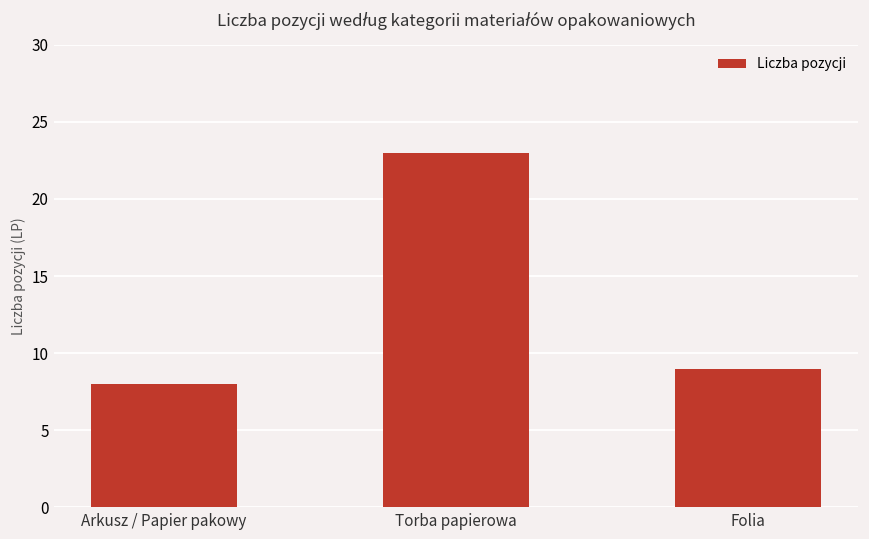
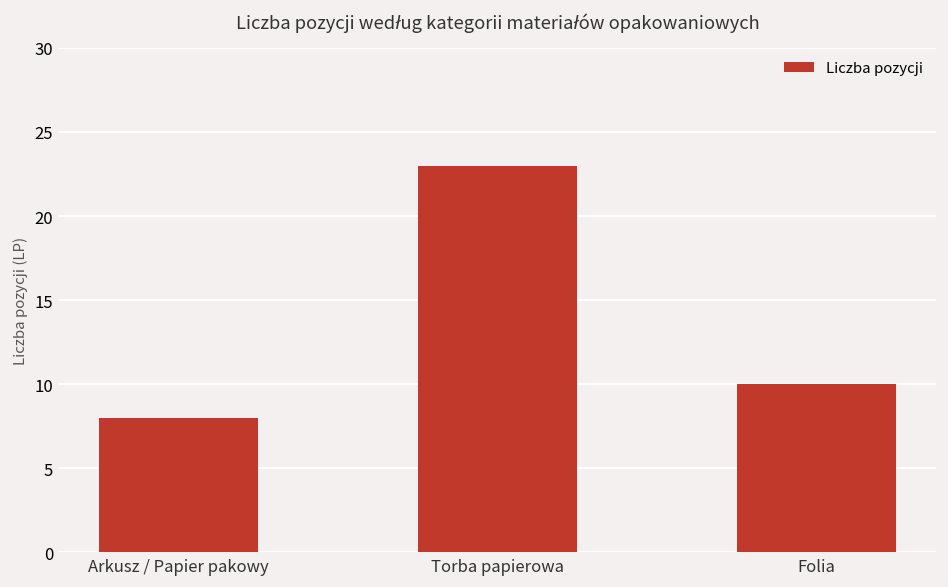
Folia: 9 -> 10
